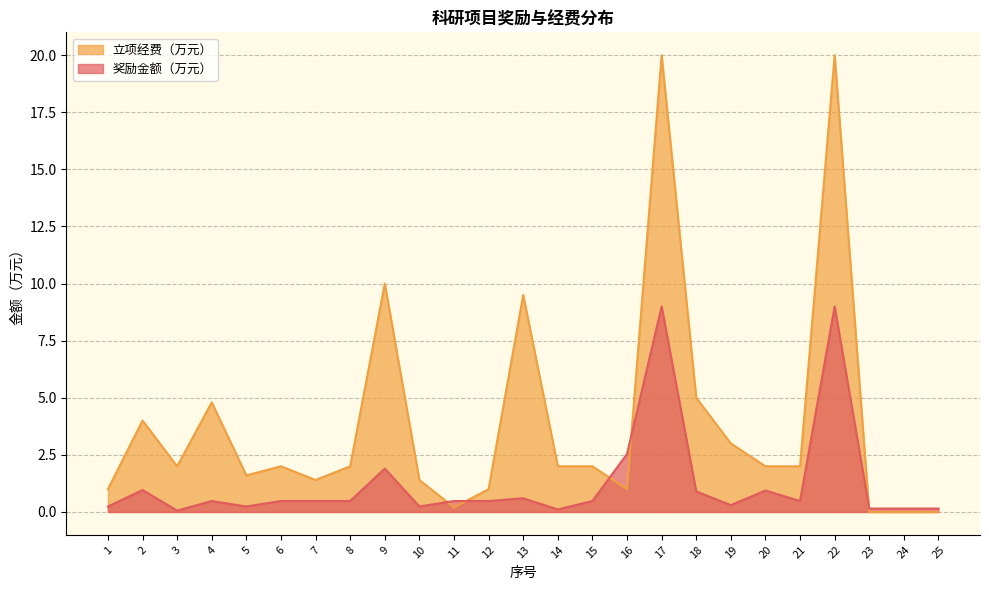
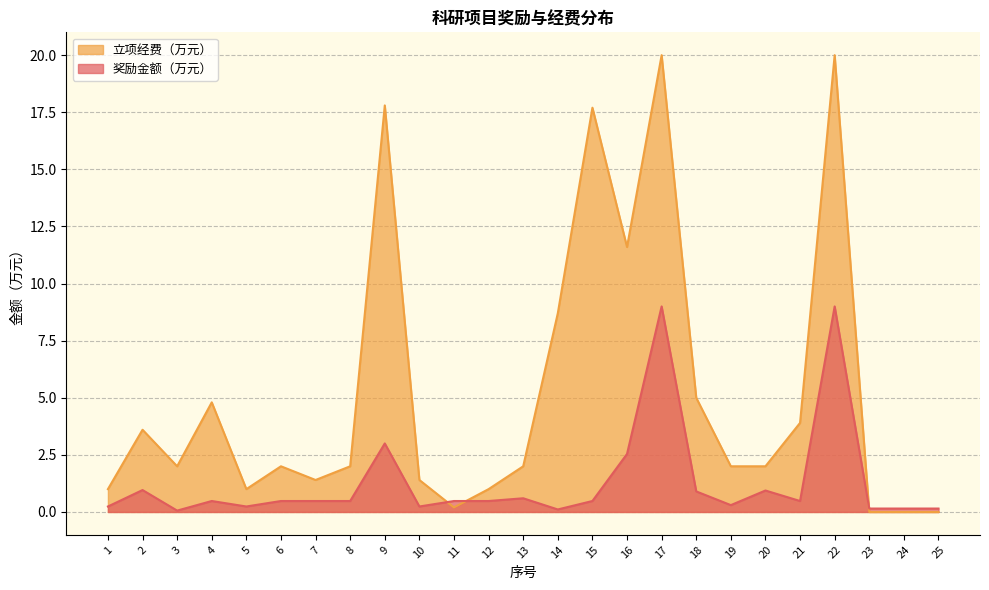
立项经费（万元）, 2: 4.0 -> 3.6
立项经费（万元）, 5: 1.6 -> 1.0
立项经费（万元）, 9: 10.0 -> 17.8
奖励金额（万元）, 9: 1.9 -> 3.0
立项经费（万元）, 13: 9.5 -> 2.0
立项经费（万元）, 14: 2.0 -> 8.7
立项经费（万元）, 15: 2.0 -> 17.7
立项经费（万元）, 16: 1.0 -> 11.6
立项经费（万元）, 19: 3 -> 2
立项经费（万元）, 21: 2.0 -> 3.9
